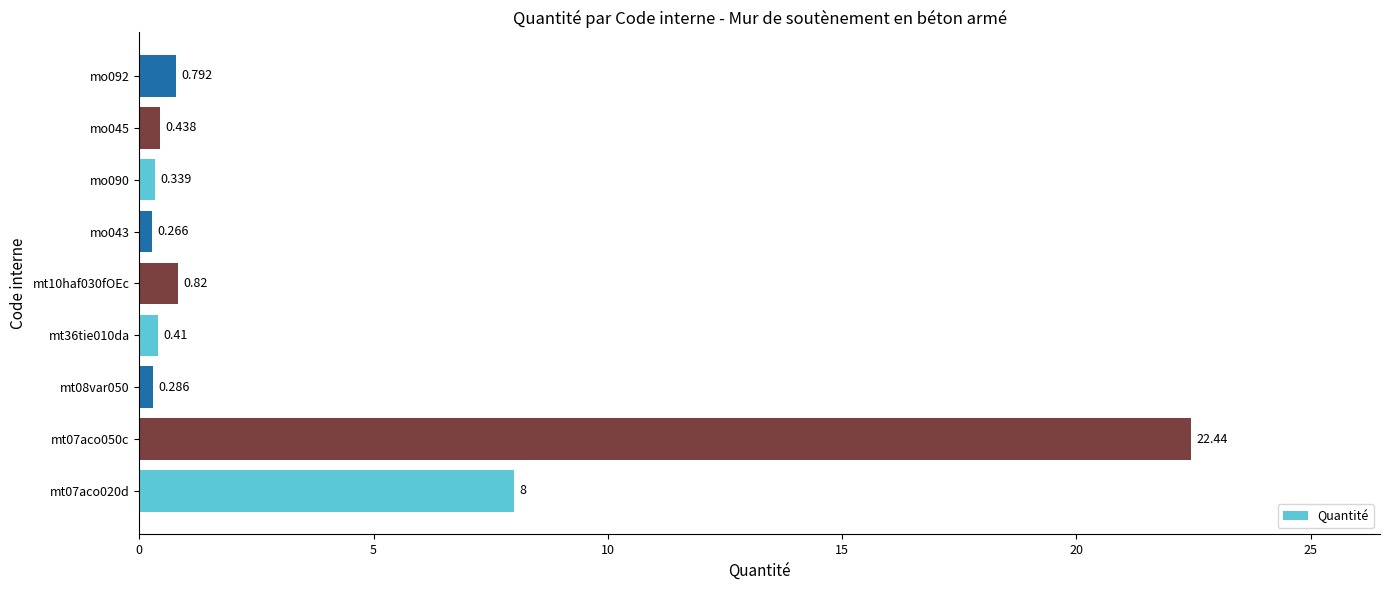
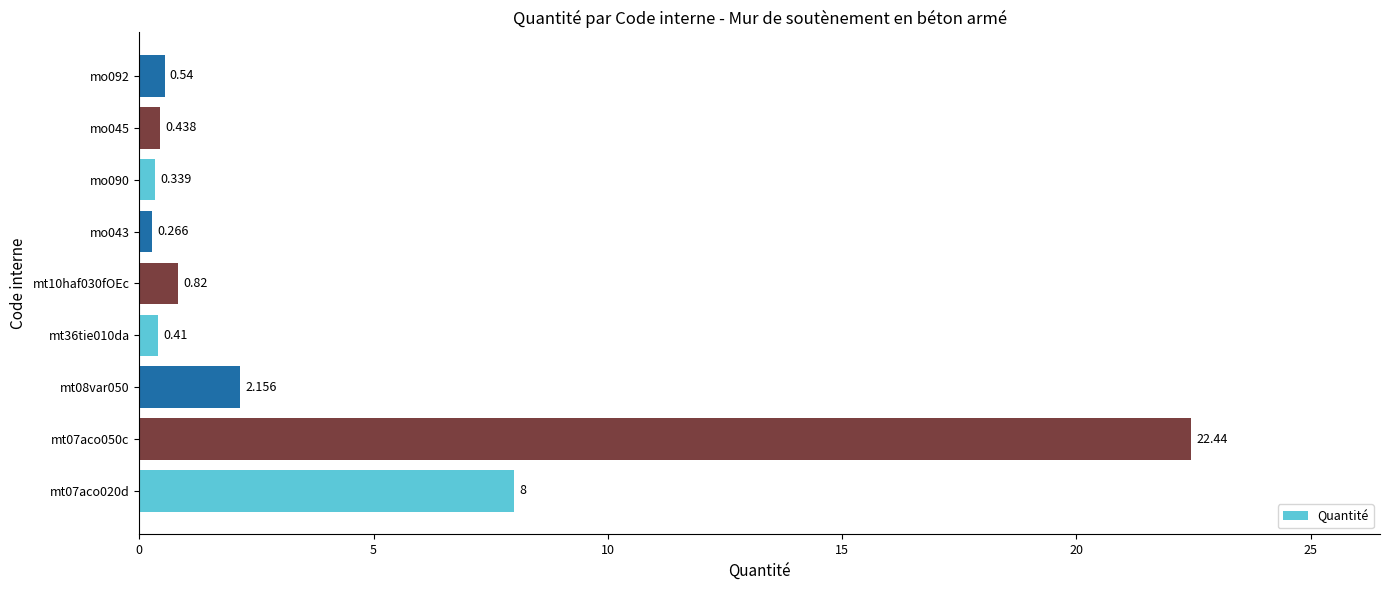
mo092: 0.792 -> 0.54
mt08var050: 0.286 -> 2.156
